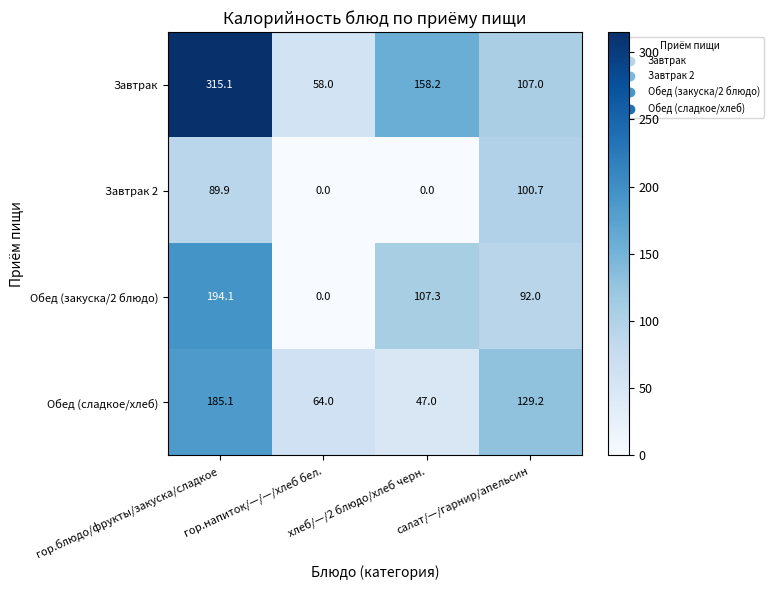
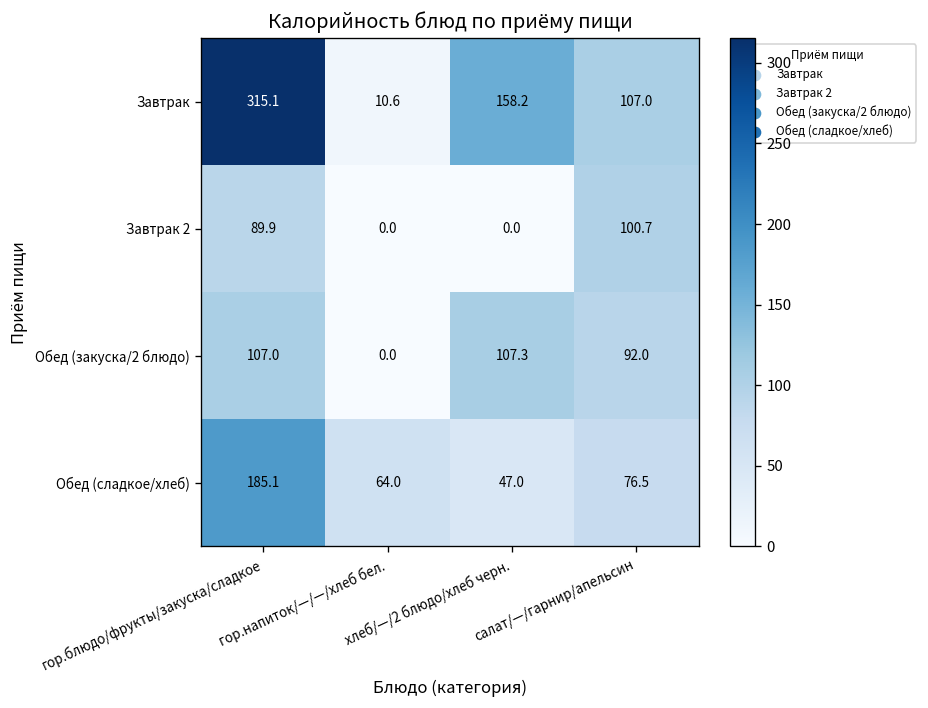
Завтрак, гор.напиток/—/—/хлеб бел.: 58.0 -> 10.6
Обед (закуска/2 блюдо), гор.блюдо/фрукты/закуска/сладкое: 194.1 -> 107.0
Обед (сладкое/хлеб), салат/—/гарнир/апельсин: 129.2 -> 76.5
